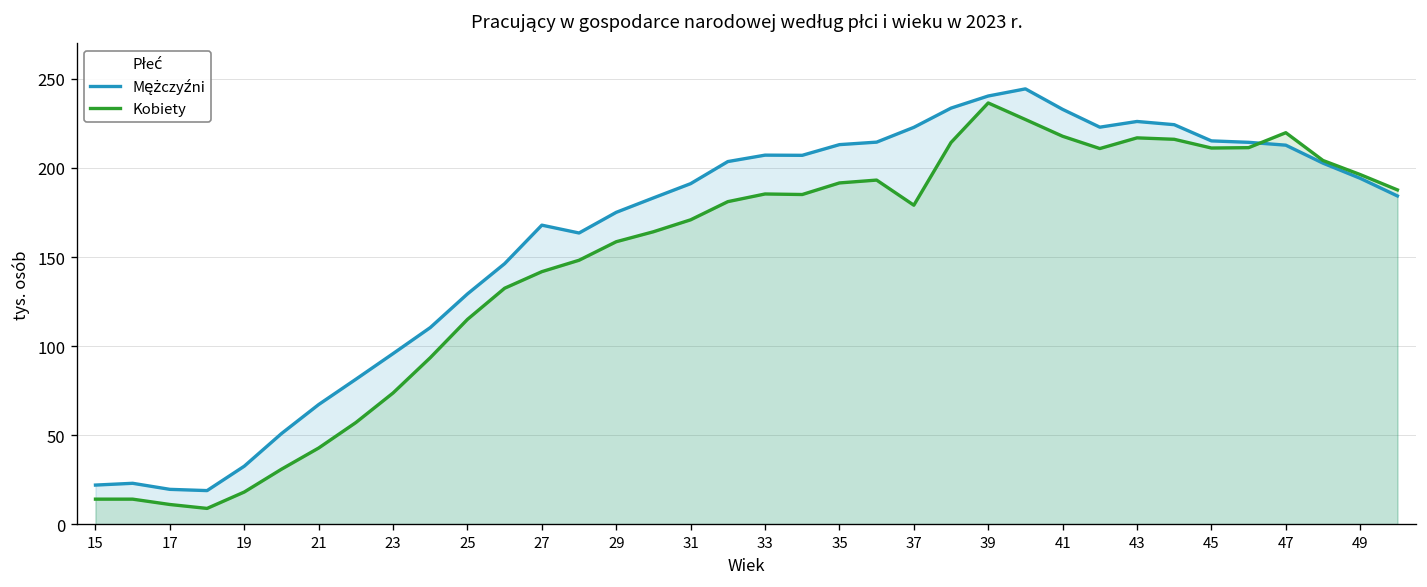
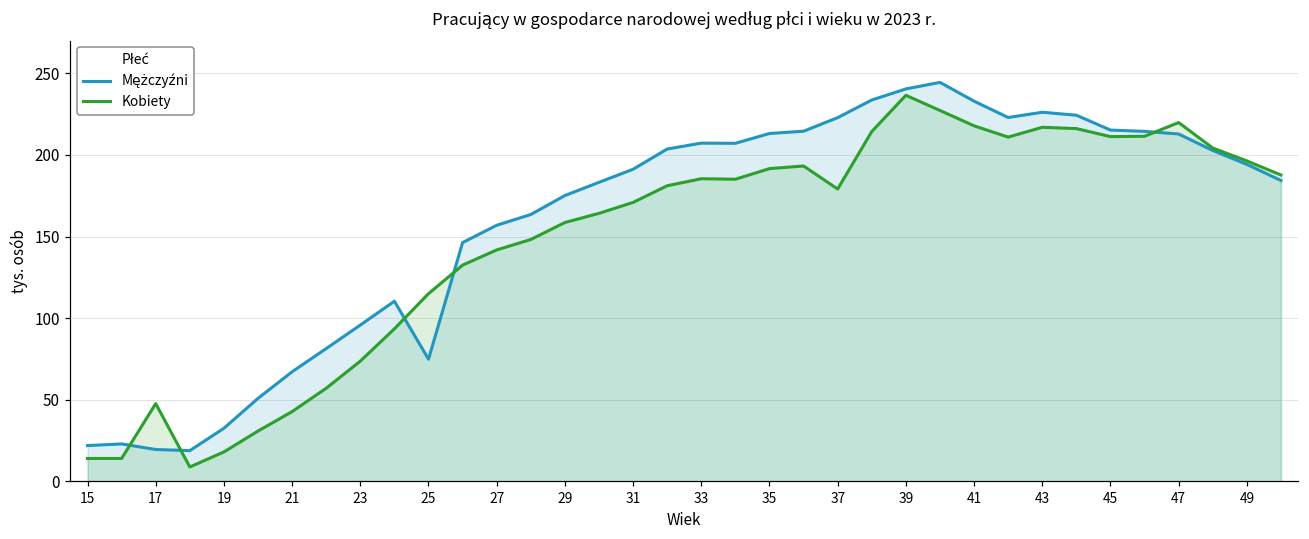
Kobiety, 17: 11 -> 48
Mężczyźni, 25: 129 -> 75
Mężczyźni, 27: 168 -> 157
